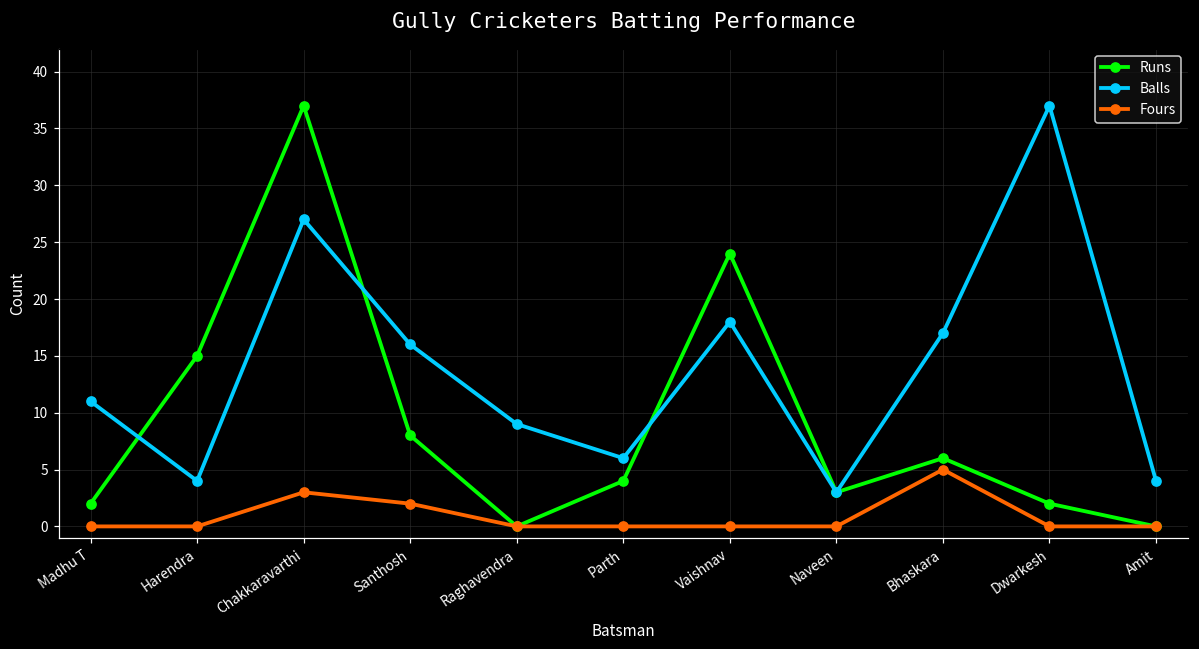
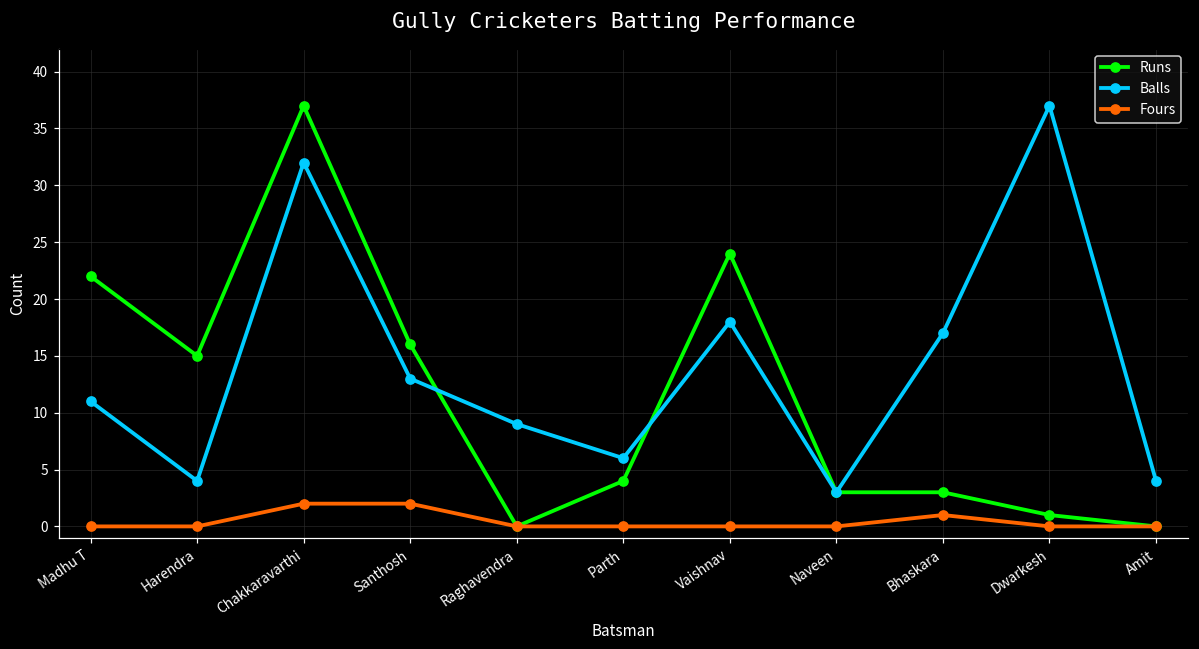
Runs, Madhu T: 2 -> 22
Balls, Chakkaravarthi: 27 -> 32
Fours, Chakkaravarthi: 3 -> 2
Runs, Santhosh: 8 -> 16
Balls, Santhosh: 16 -> 13
Runs, Bhaskara: 6 -> 3
Fours, Bhaskara: 5 -> 1
Runs, Dwarkesh: 2 -> 1
